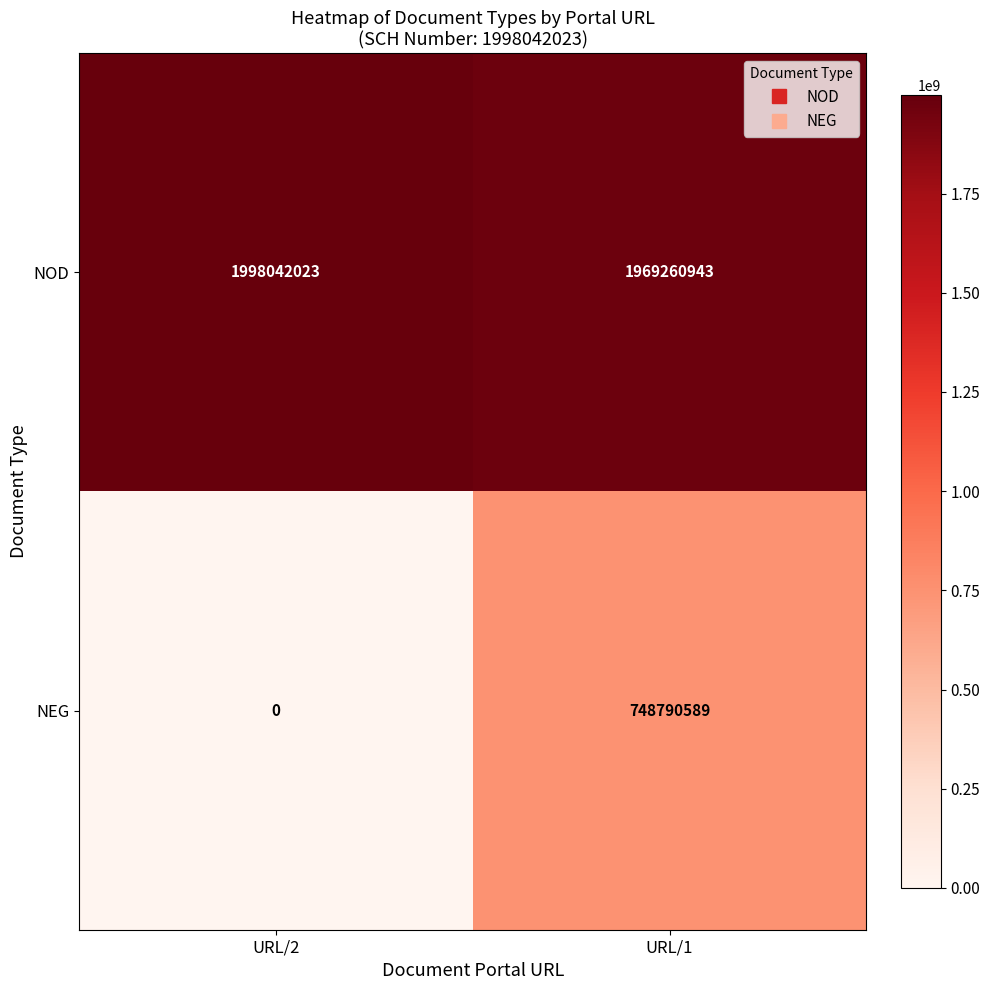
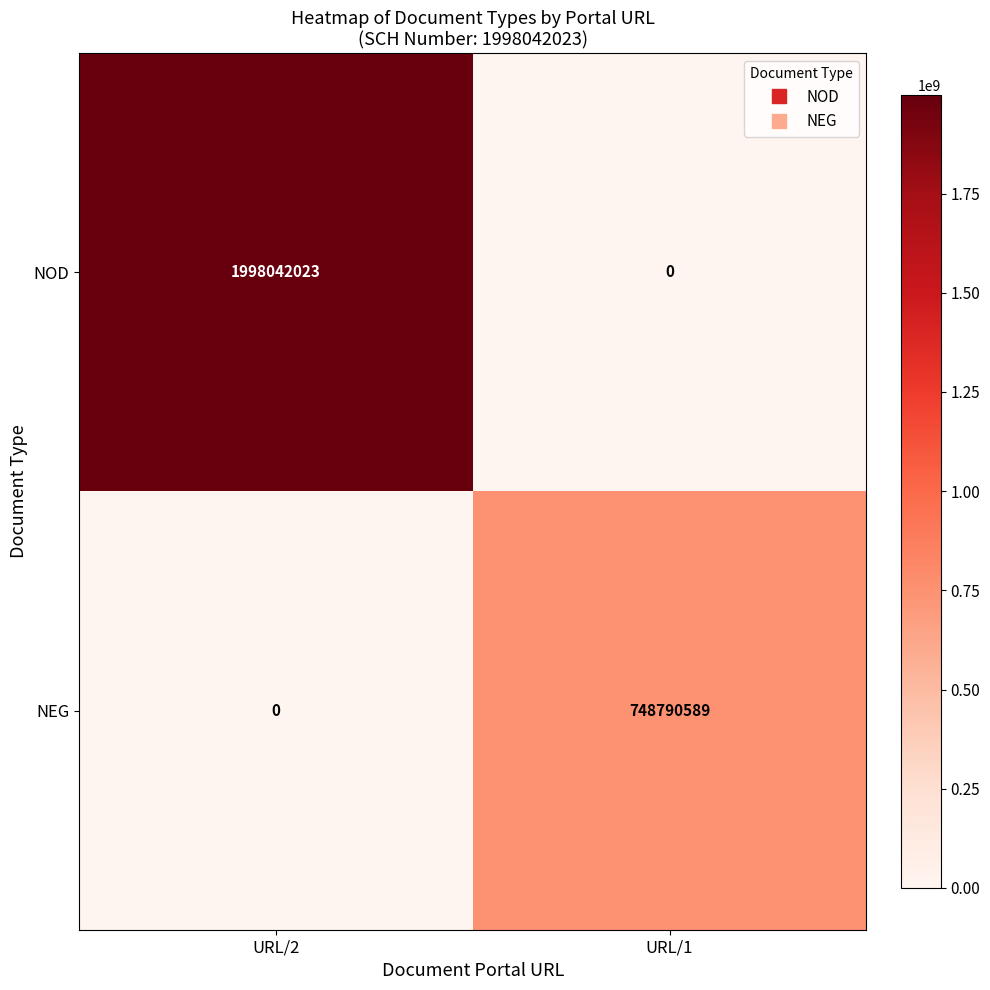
NOD, URL/1: 1969260943 -> 0
